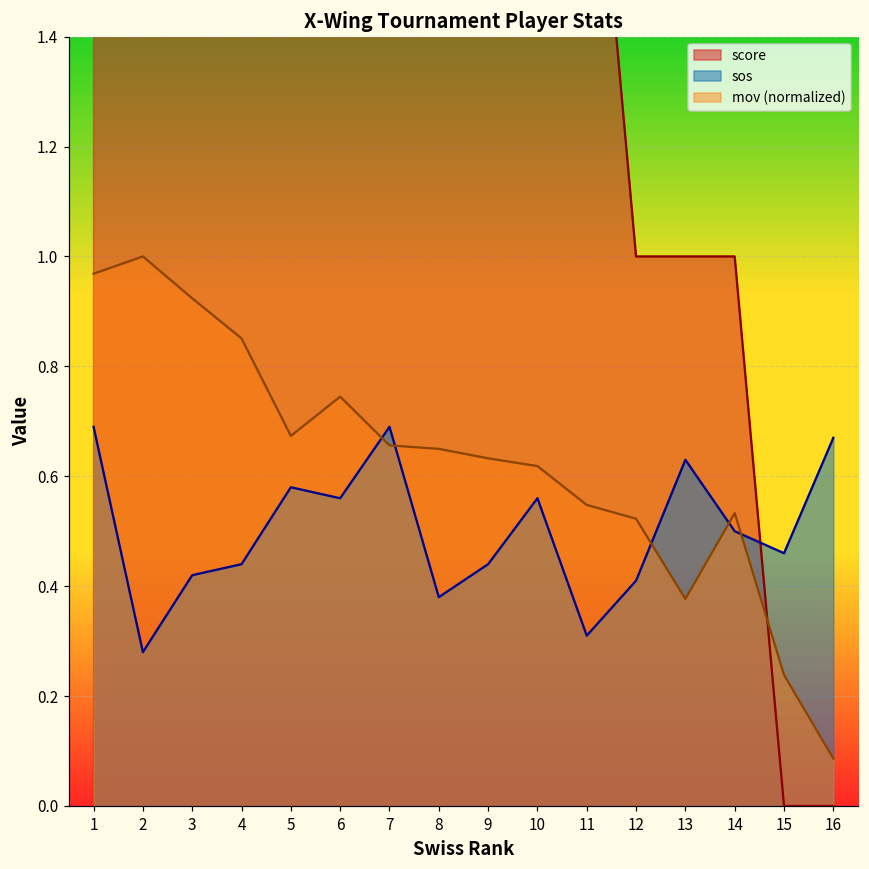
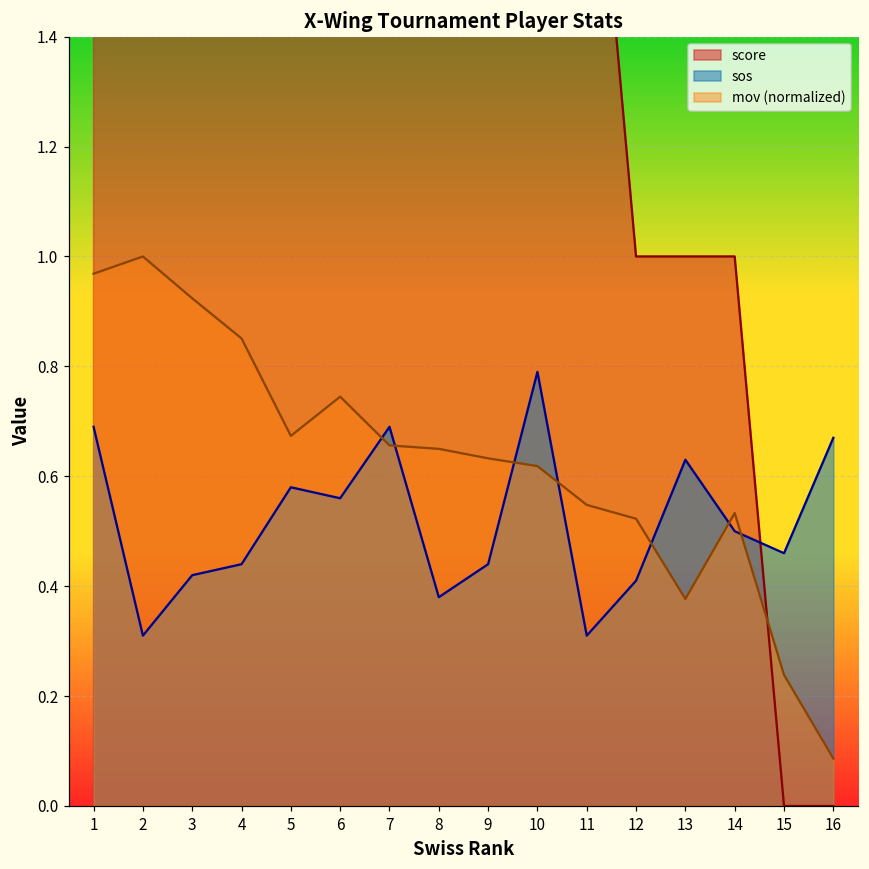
sos, 2: 0.28 -> 0.31
sos, 10: 0.56 -> 0.79
